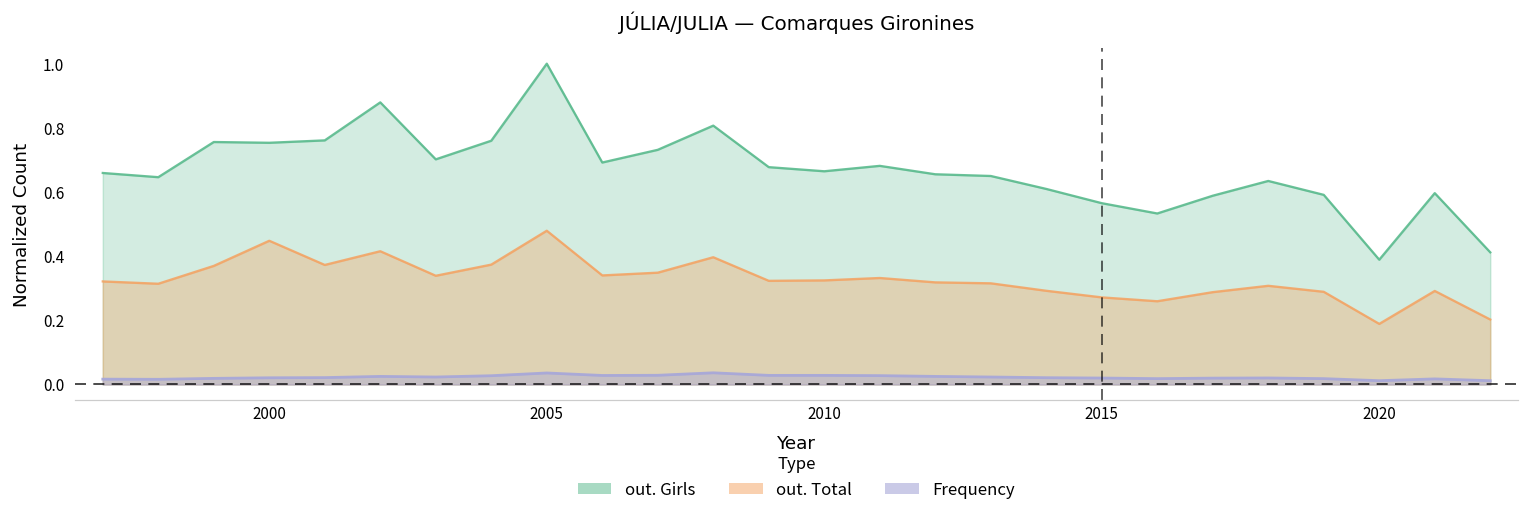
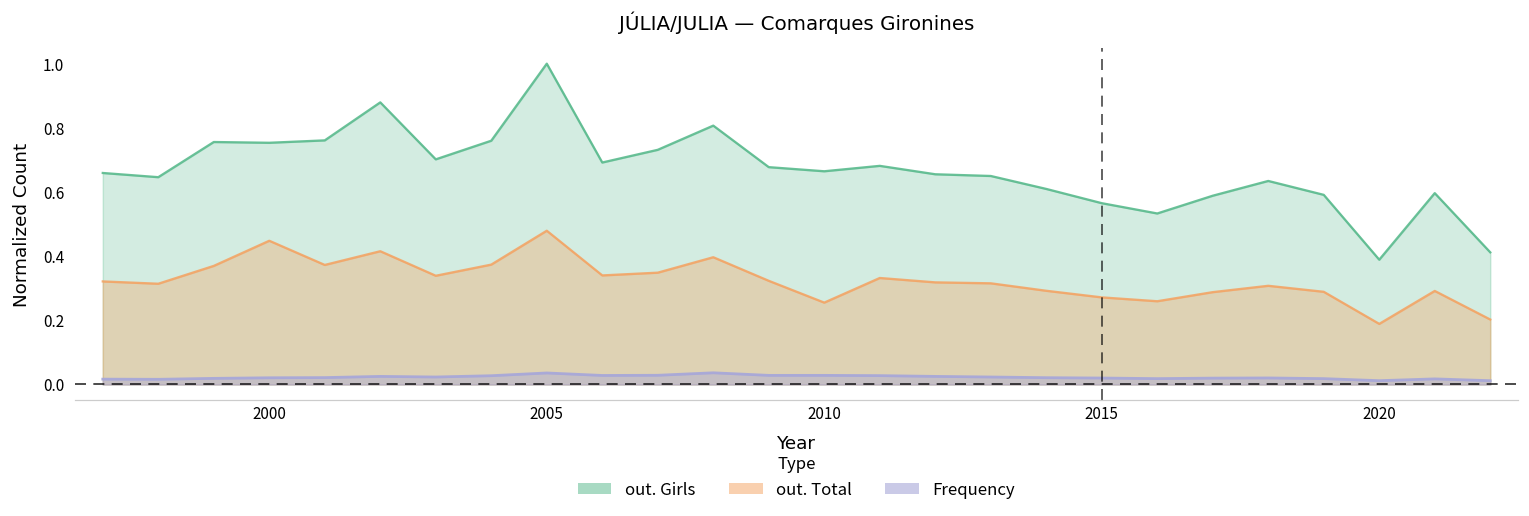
out. Total, 2010: 0.32 -> 0.26
